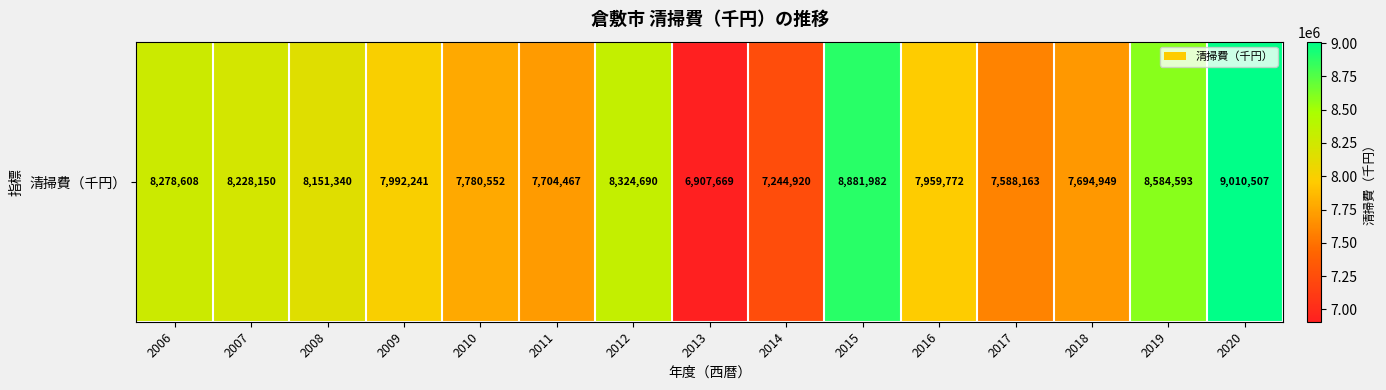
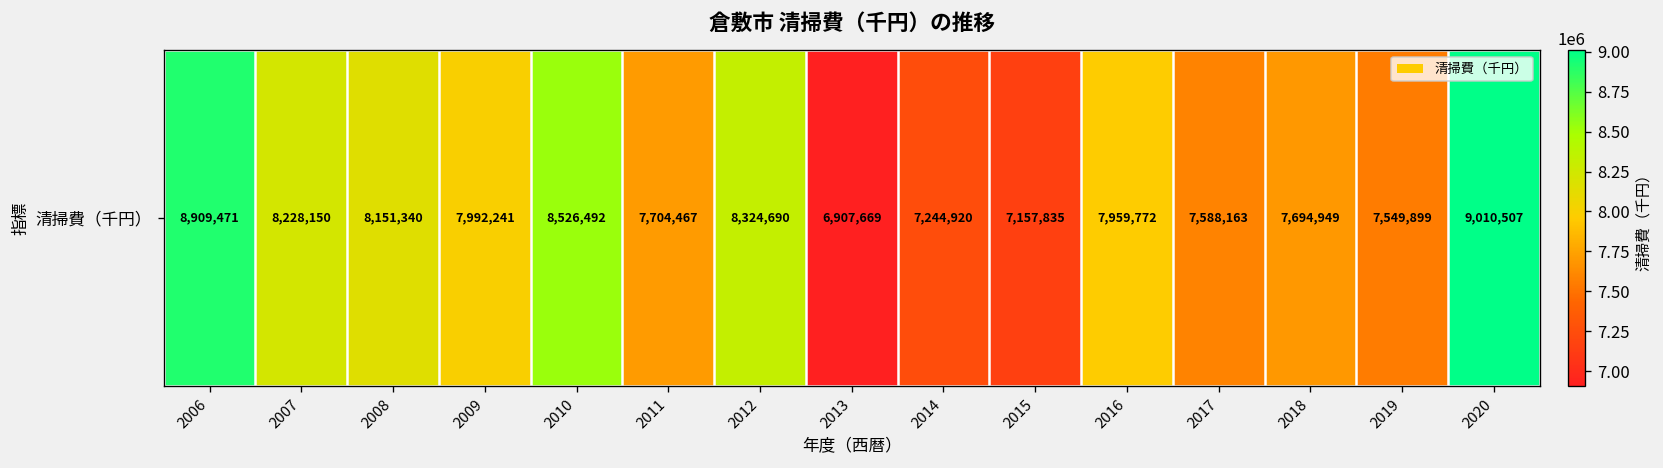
清掃費（千円）, 2006: 8,278,608 -> 8,909,471
清掃費（千円）, 2010: 7,780,552 -> 8,526,492
清掃費（千円）, 2015: 8,881,982 -> 7,157,835
清掃費（千円）, 2019: 8,584,593 -> 7,549,899
